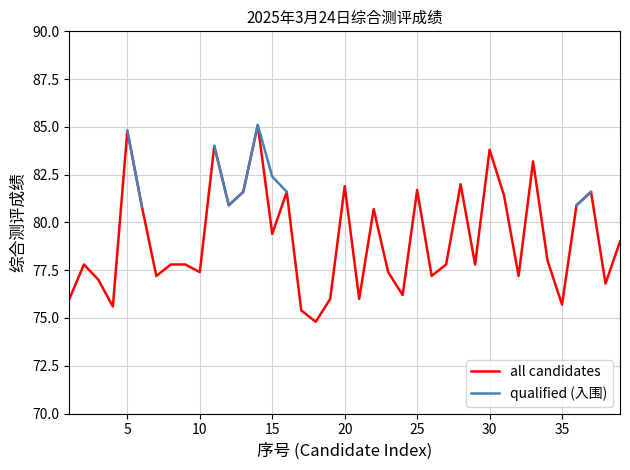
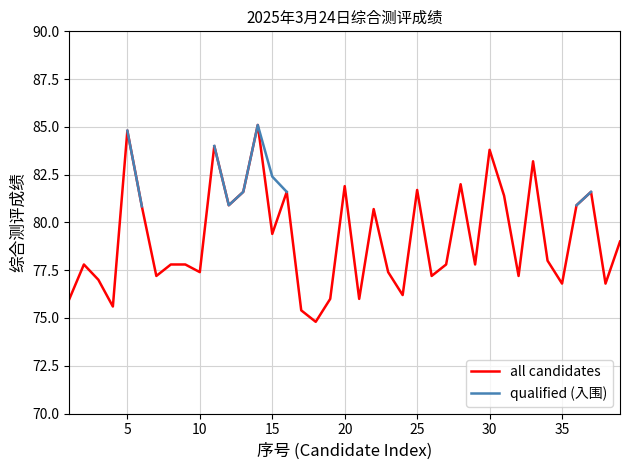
all candidates, 35: 75.7 -> 76.8
